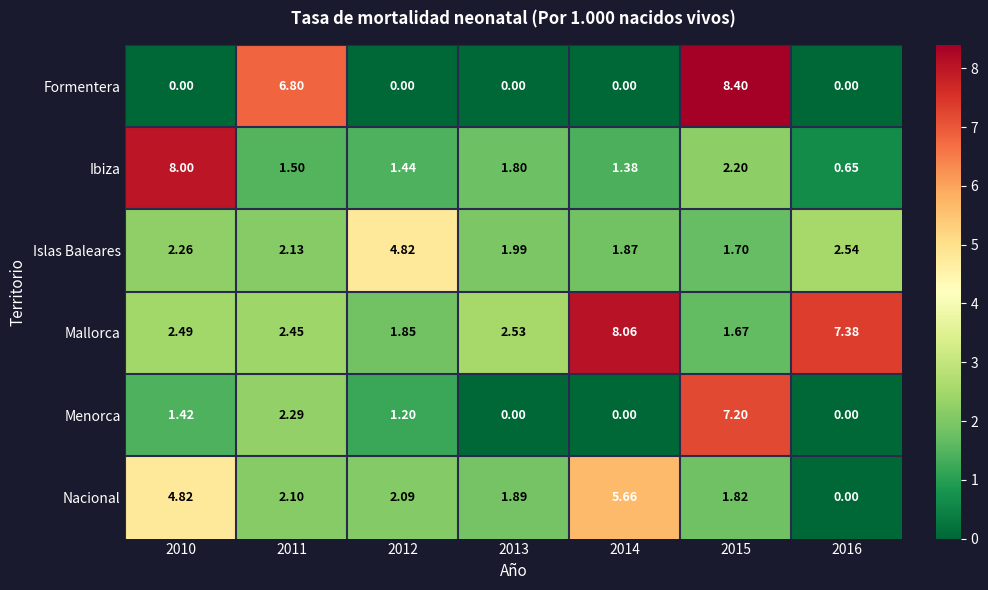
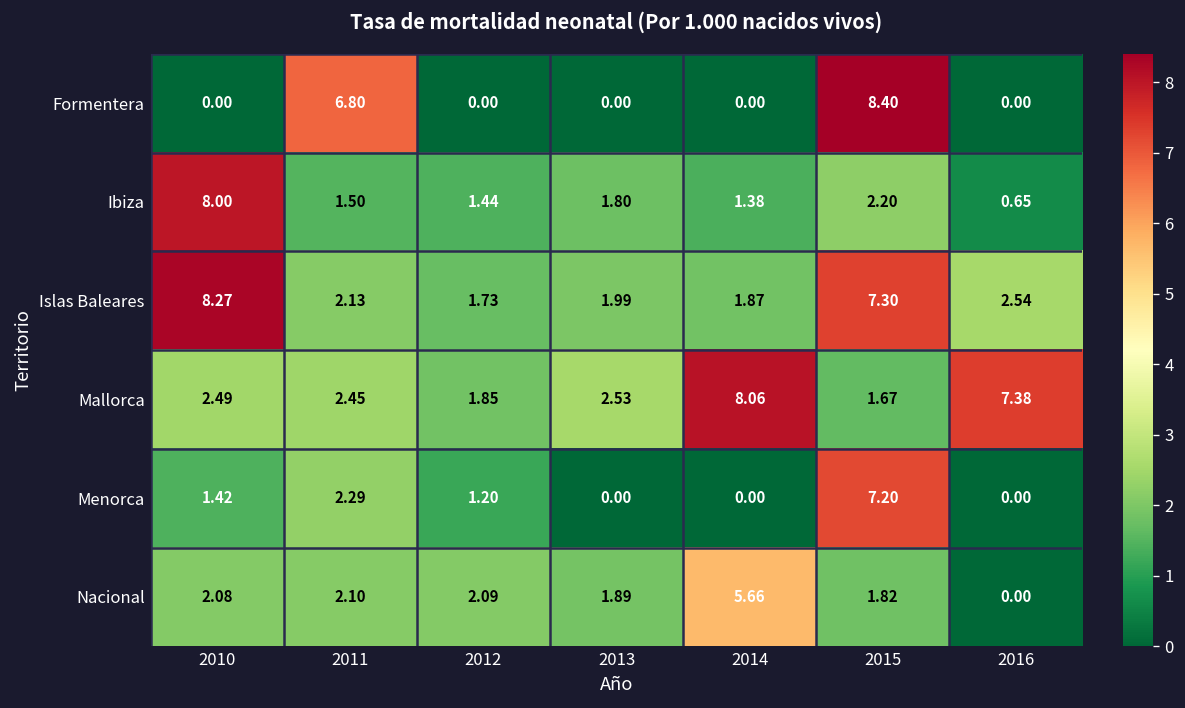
Islas Baleares, 2010: 2.26 -> 8.27
Islas Baleares, 2012: 4.82 -> 1.73
Islas Baleares, 2015: 1.70 -> 7.30
Nacional, 2010: 4.82 -> 2.08
